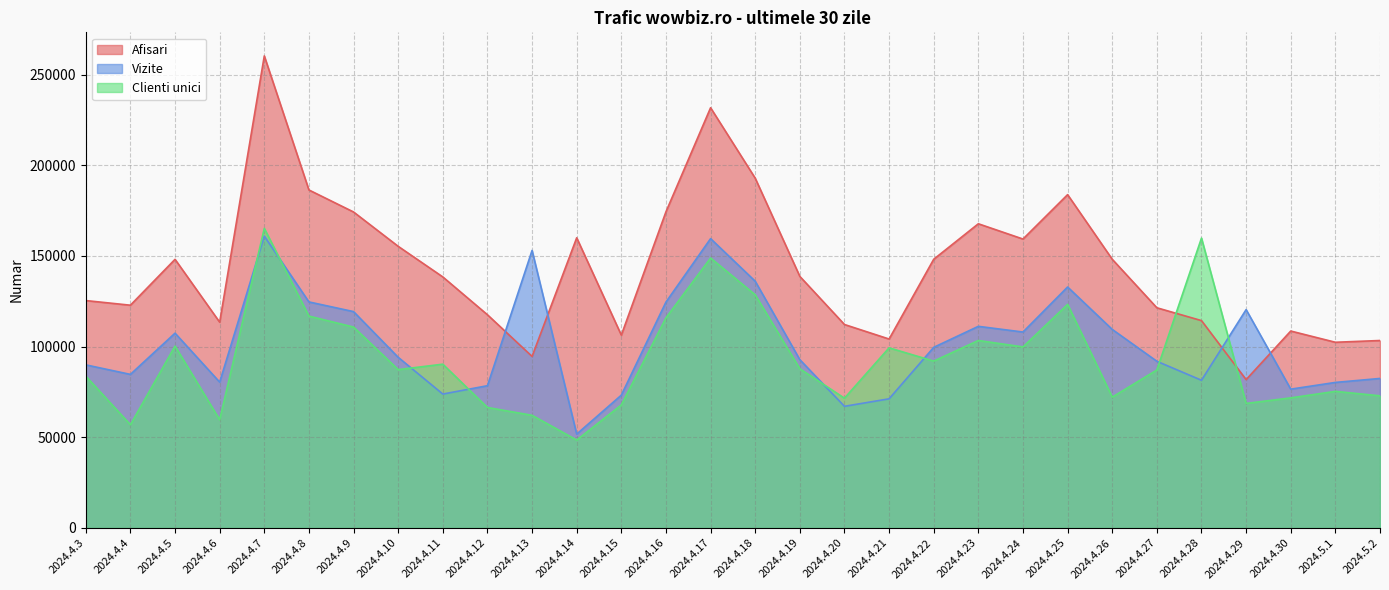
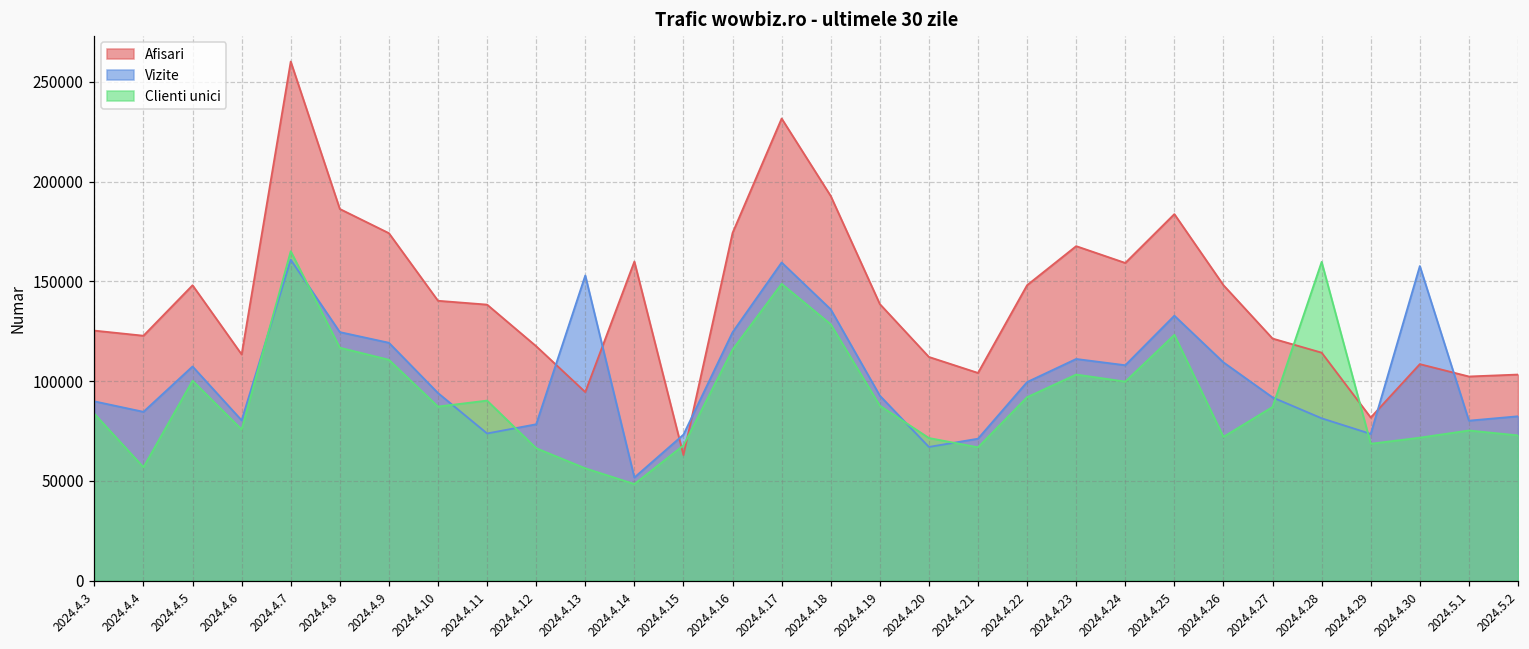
Clienti unici, 2024.4.6: 60000 -> 76000
Afisari, 2024.4.10: 155000 -> 140000
Clienti unici, 2024.4.13: 62000 -> 56000
Afisari, 2024.4.15: 106000 -> 63000
Clienti unici, 2024.4.21: 99000 -> 67000
Vizite, 2024.4.29: 120000 -> 74000
Vizite, 2024.4.30: 77000 -> 158000
